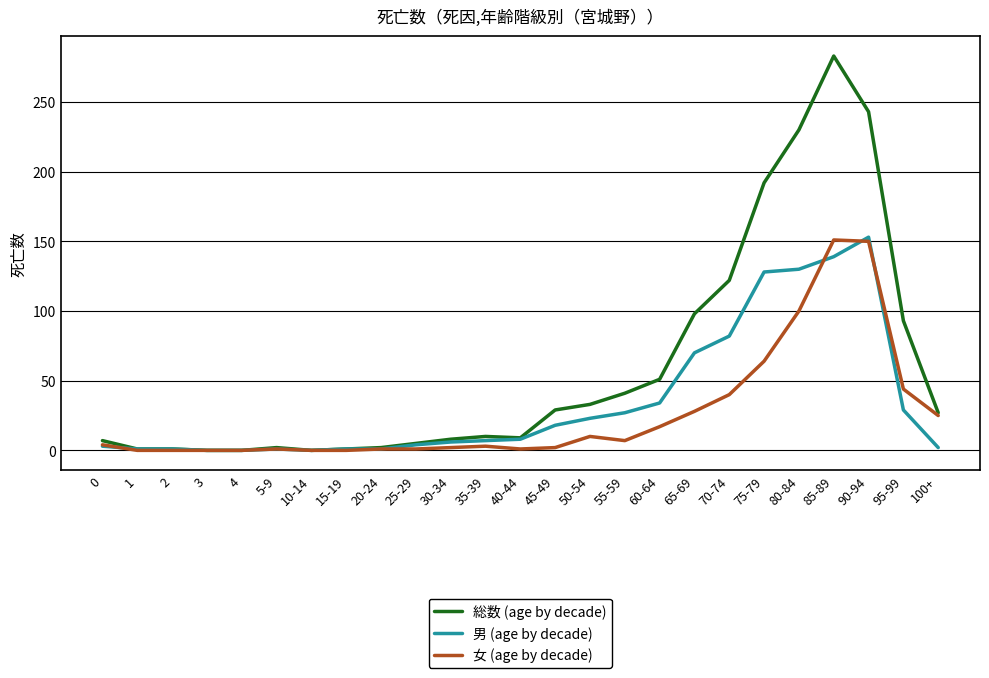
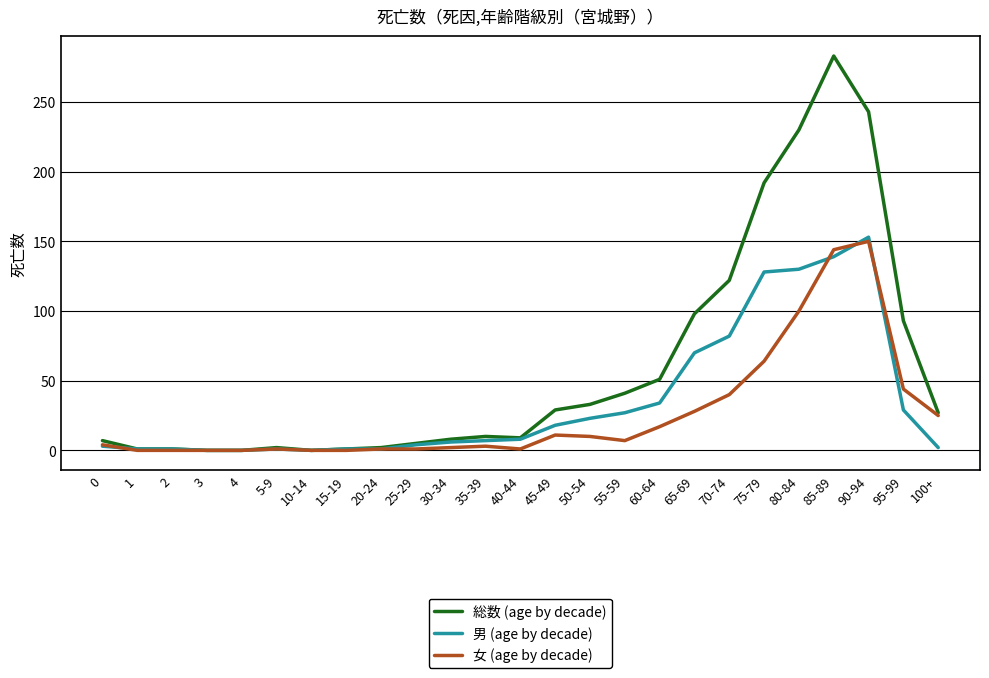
女 (age by decade), 45-49: 2 -> 11
女 (age by decade), 85-89: 151 -> 144
